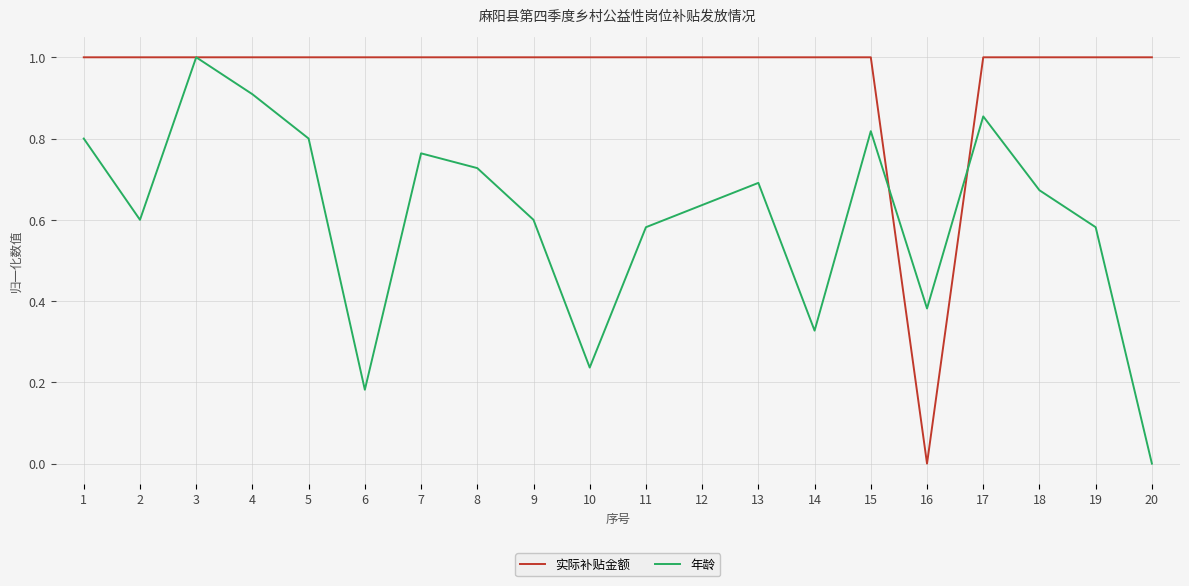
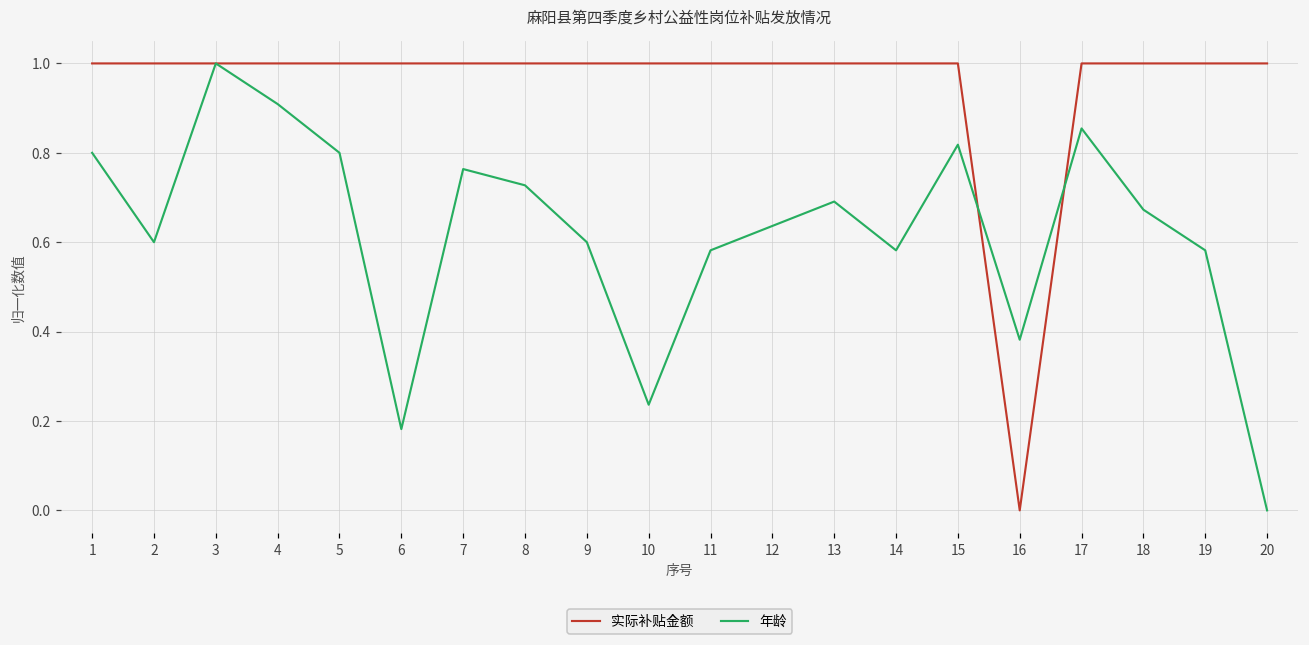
年龄, 14: 0.33 -> 0.58
